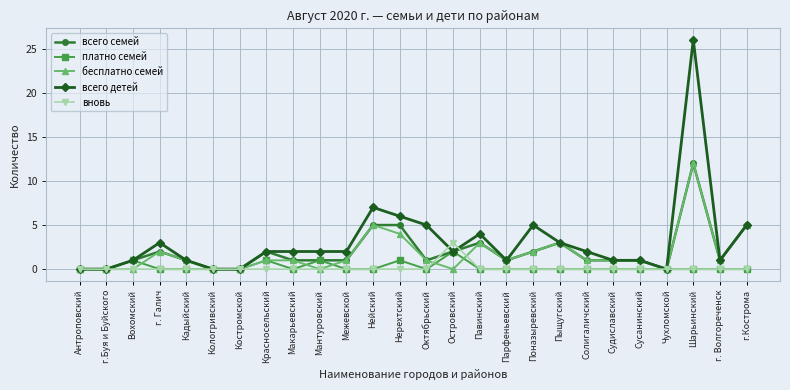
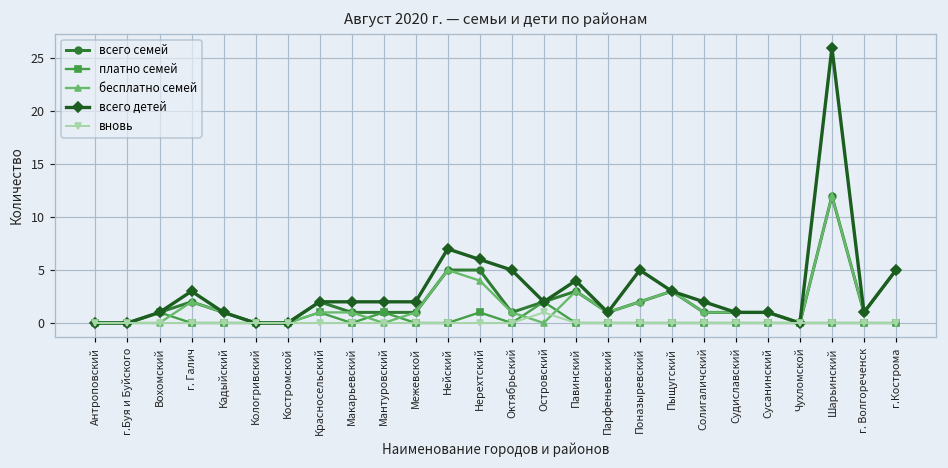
вновь, Островский: 3 -> 1
